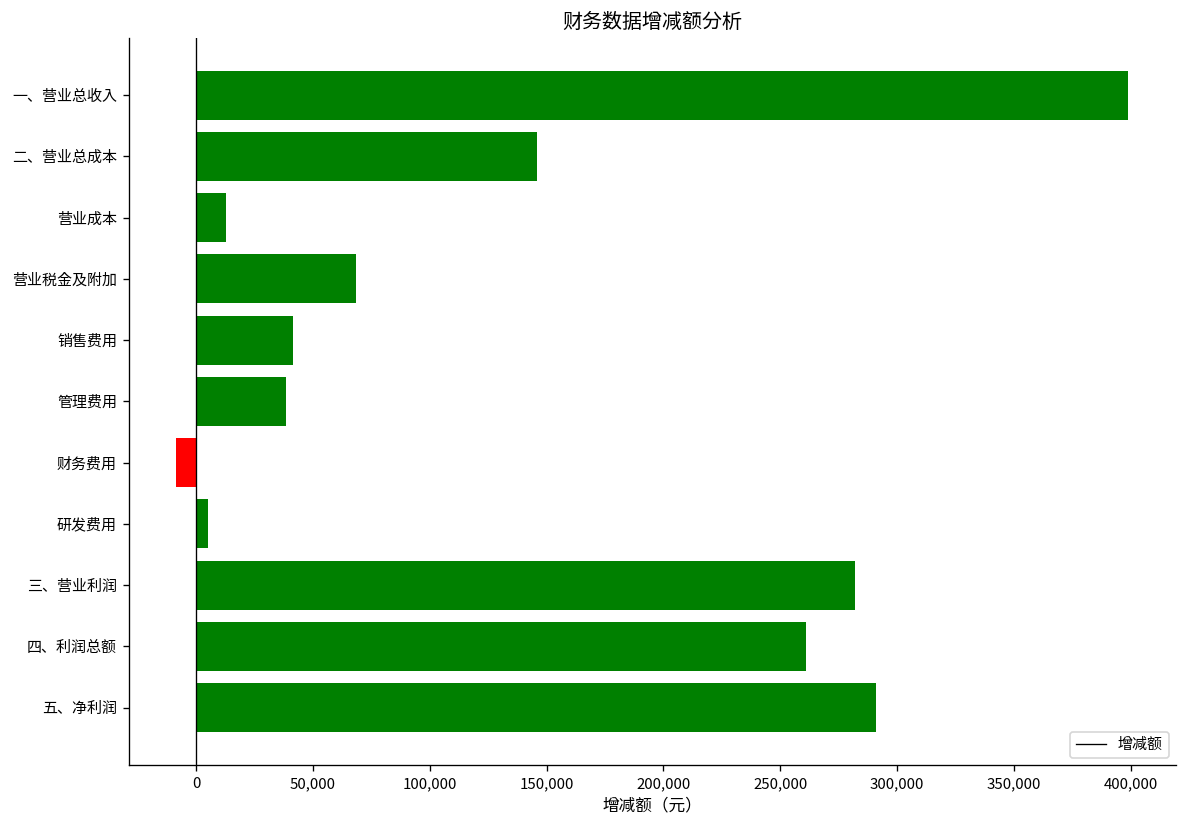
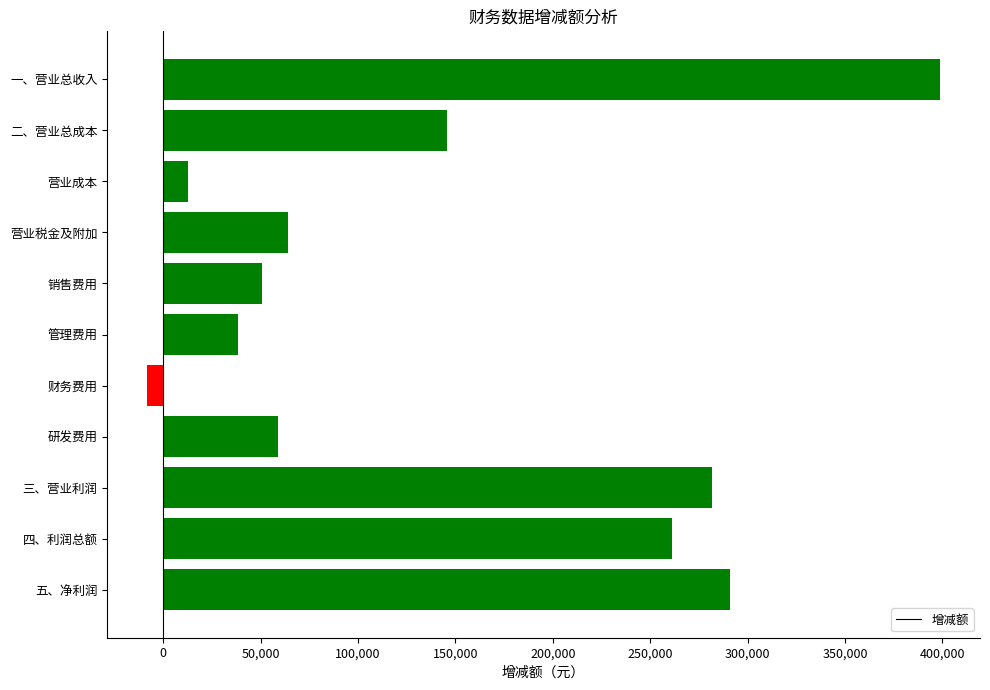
营业税金及附加: 68,000 -> 64,000
销售费用: 42,000 -> 51,000
研发费用: 5,000 -> 59,000
